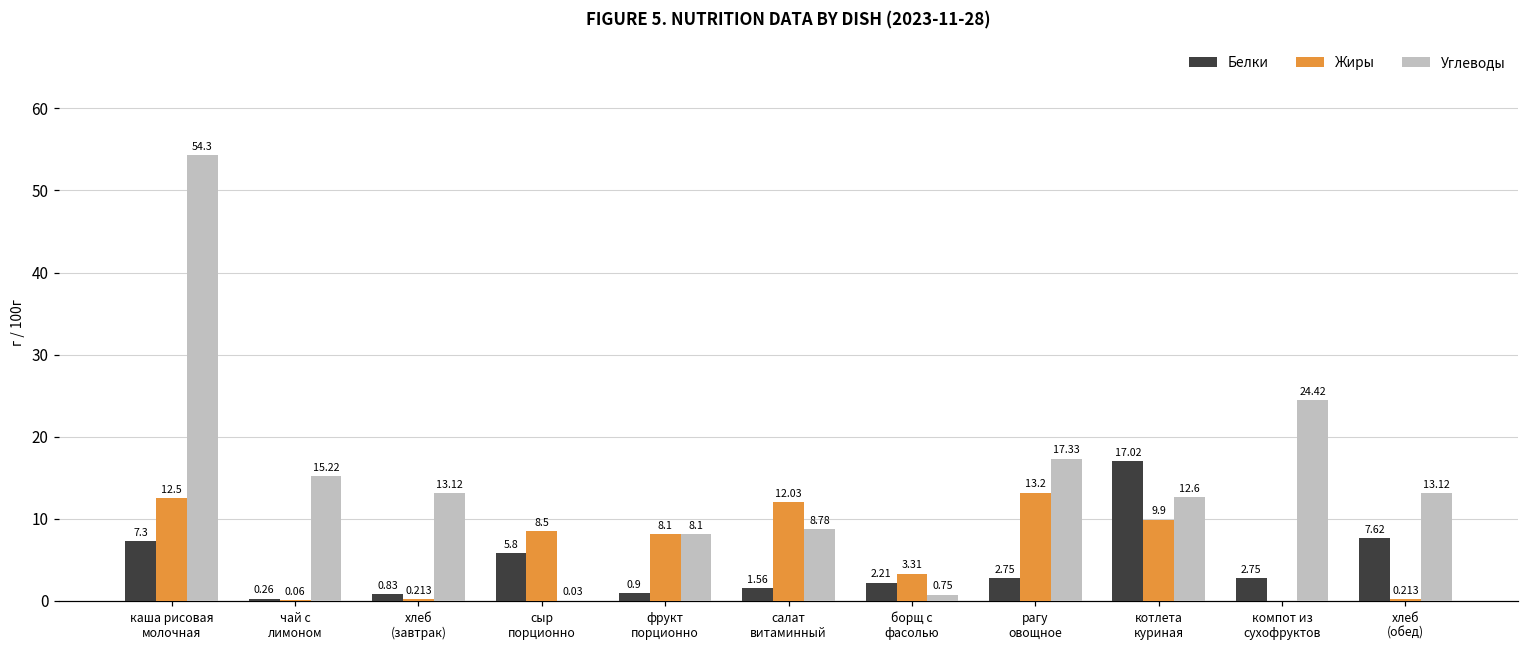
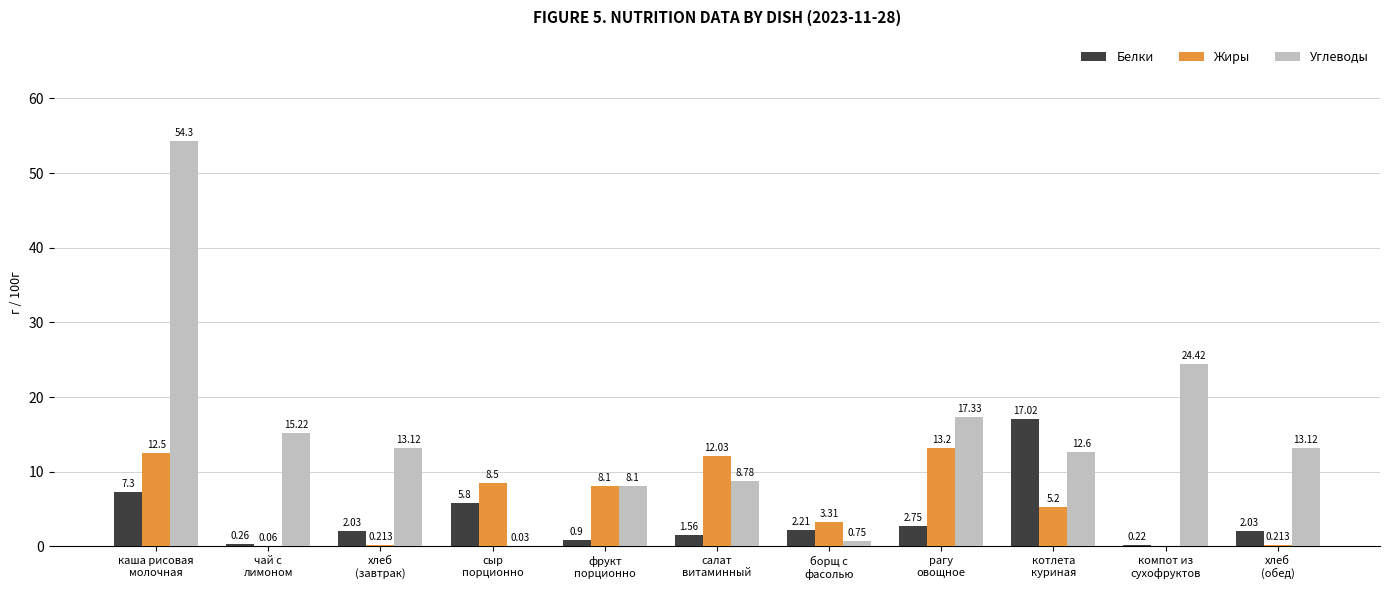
Белки, хлеб (завтрак): 0.83 -> 2.03
Жиры, котлета куриная: 9.9 -> 5.2
Белки, компот из сухофруктов: 2.75 -> 0.22
Белки, хлеб (обед): 7.62 -> 2.03
